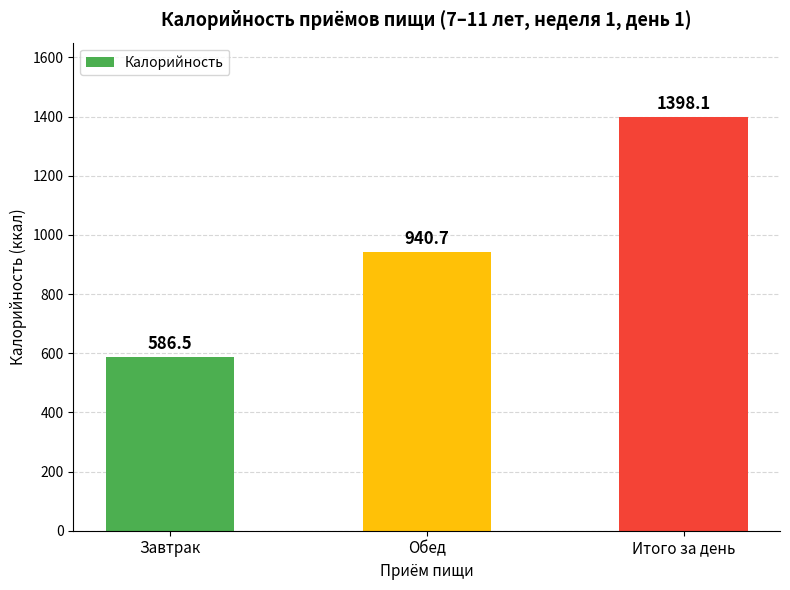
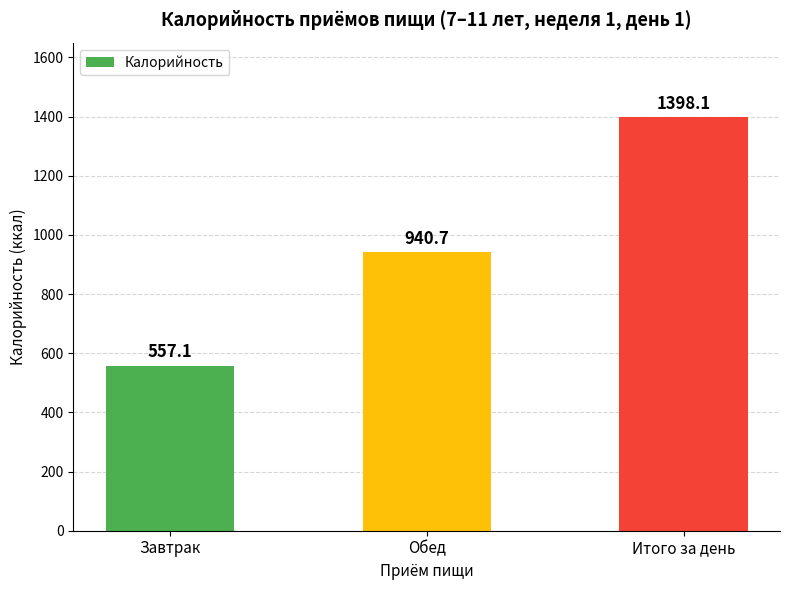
Завтрак: 586.5 -> 557.1
